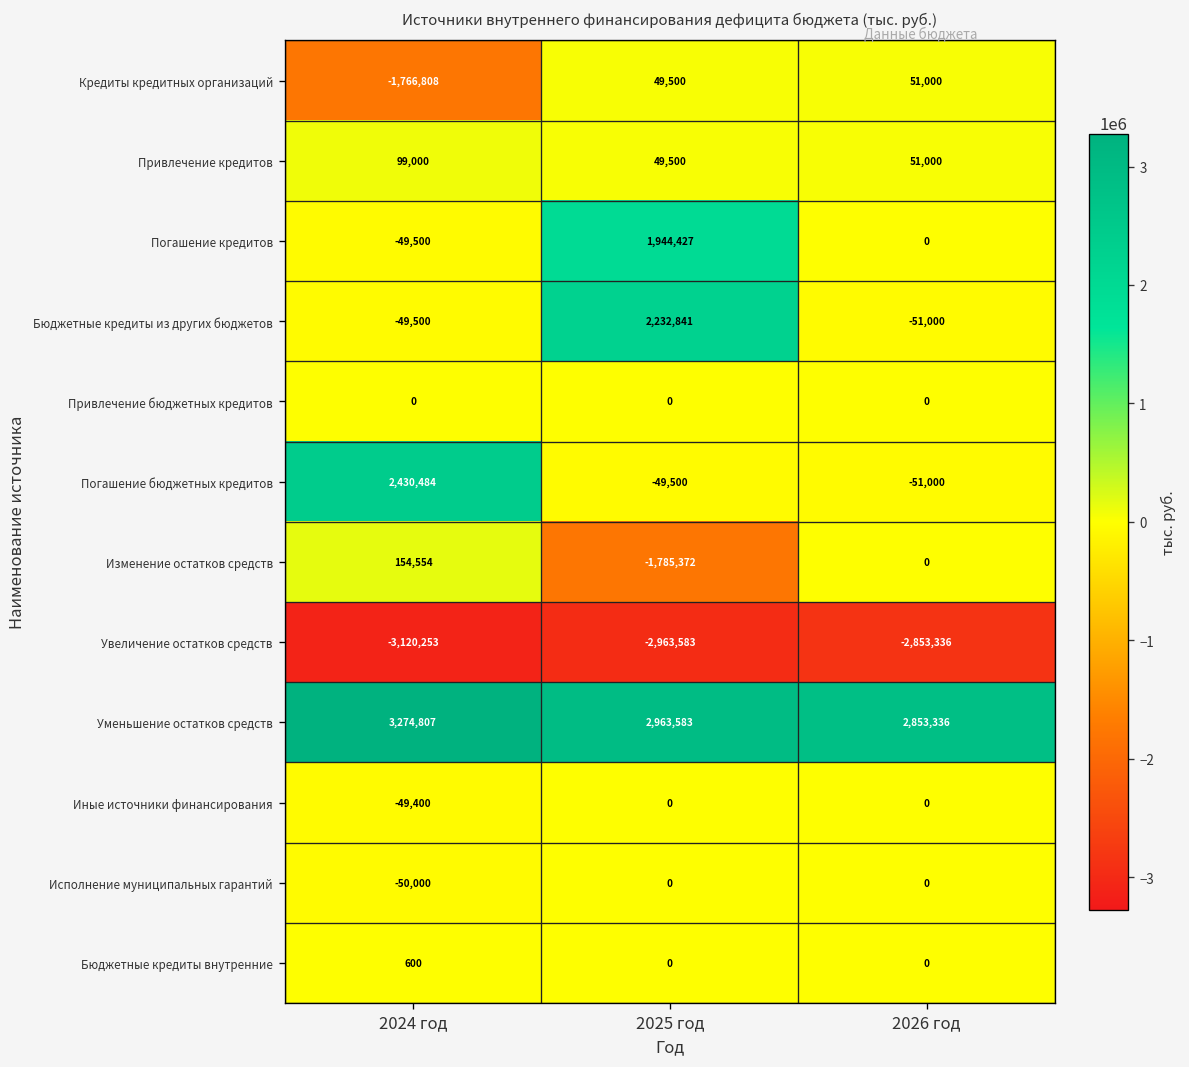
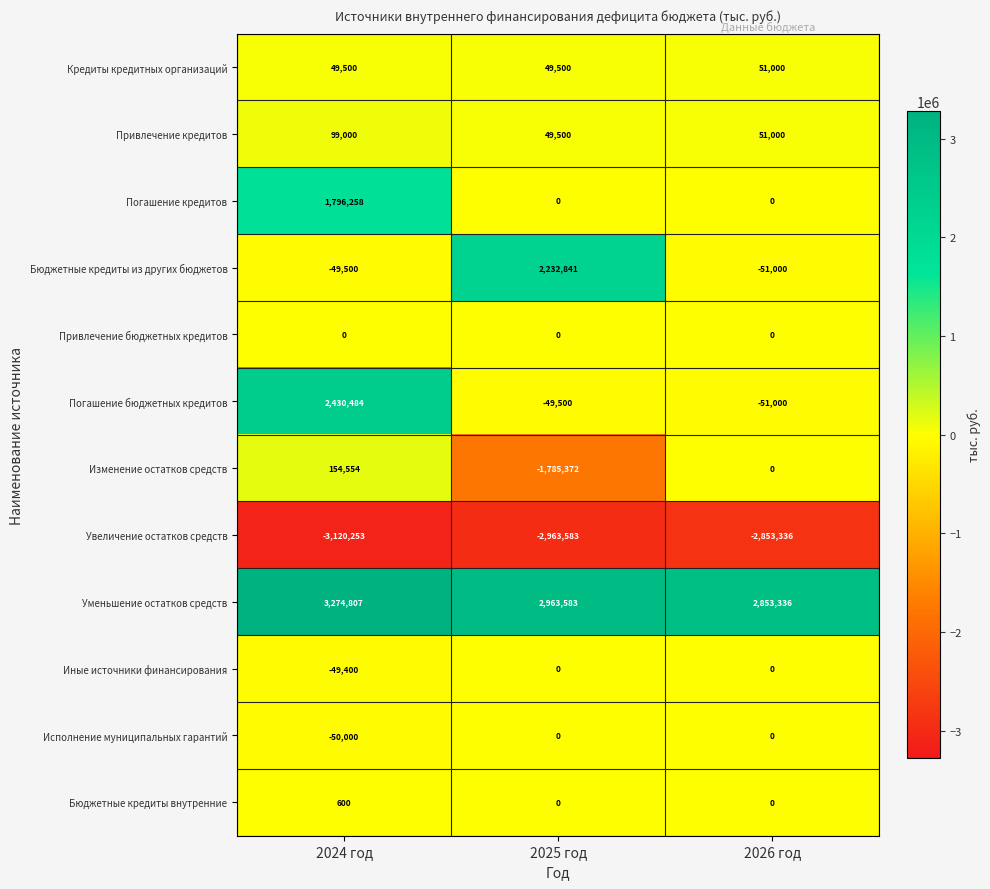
Кредиты кредитных организаций, 2024 год: -1,766,808 -> 49,500
Погашение кредитов, 2024 год: -49,500 -> 1,796,258
Погашение кредитов, 2025 год: 1,944,427 -> 0
